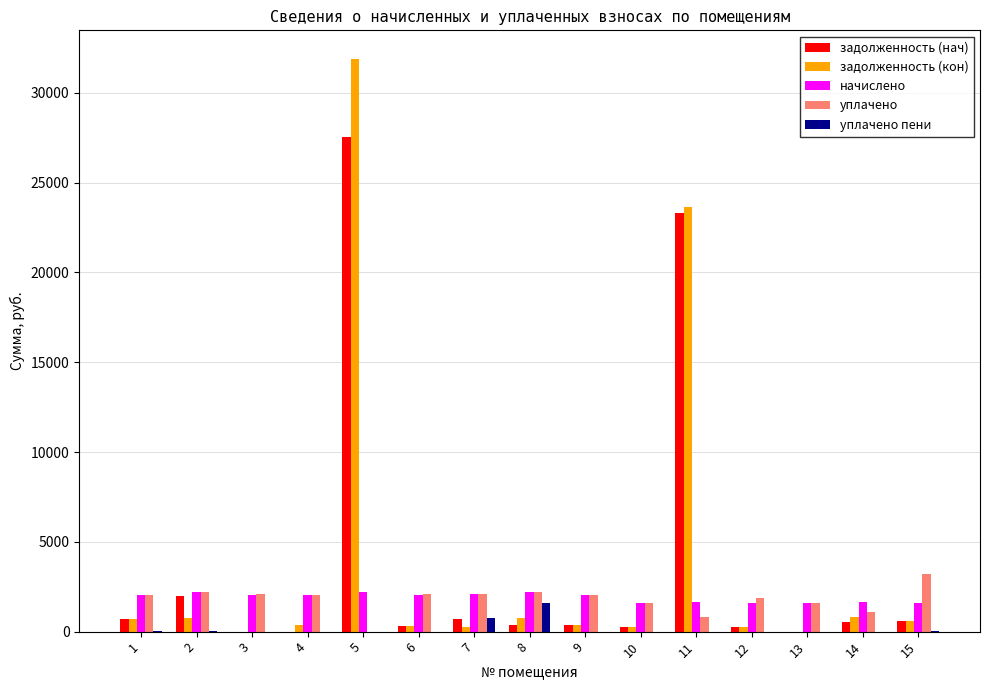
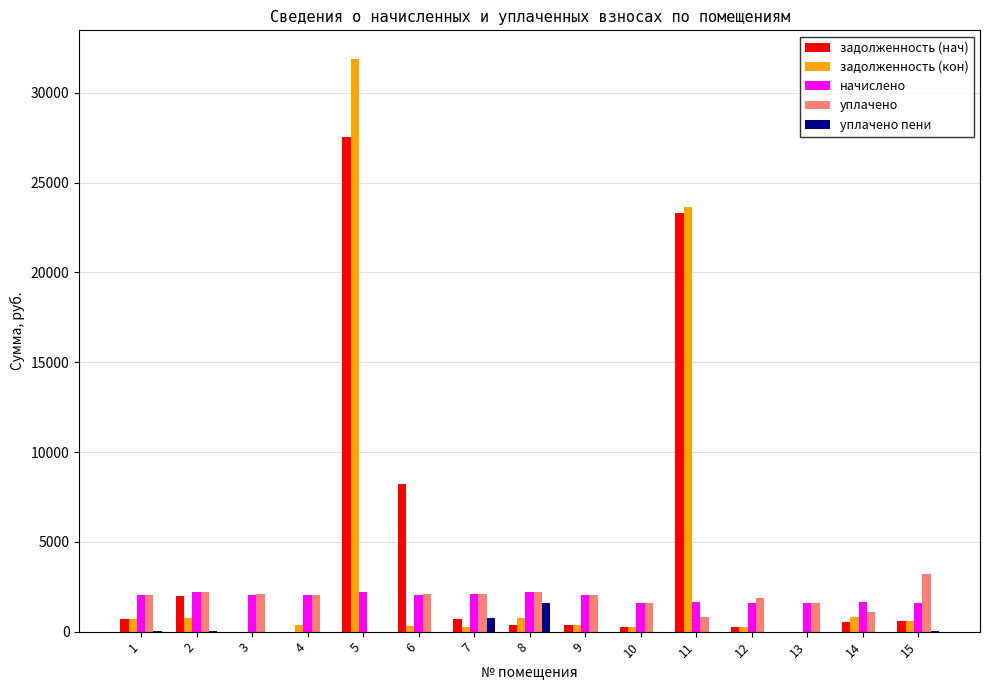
задолженность (нач), 6: 300 -> 8200
